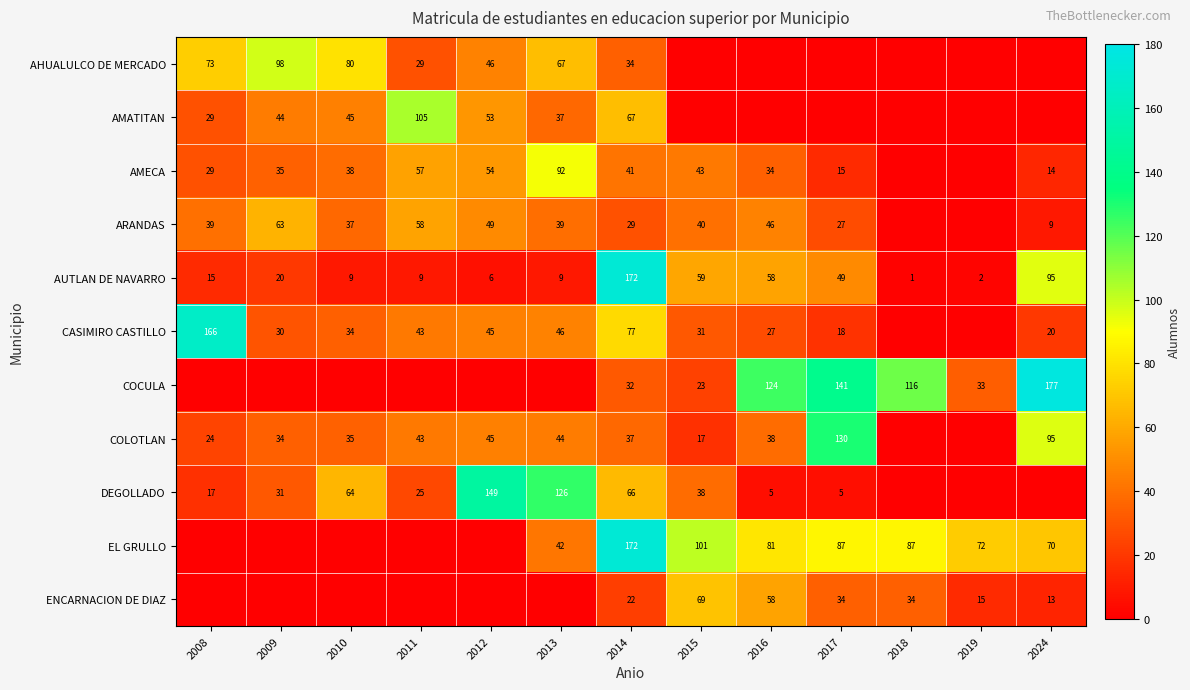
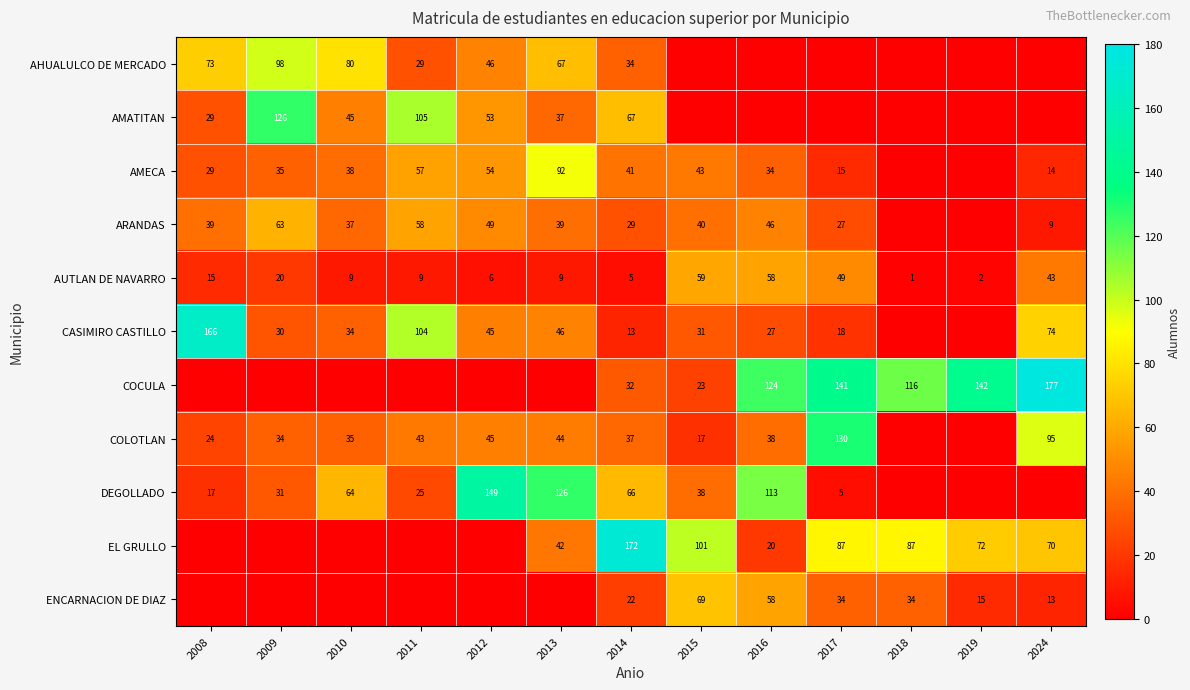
AMATITAN, 2009: 44 -> 126
AUTLAN DE NAVARRO, 2014: 172 -> 5
AUTLAN DE NAVARRO, 2024: 95 -> 43
CASIMIRO CASTILLO, 2011: 43 -> 104
CASIMIRO CASTILLO, 2014: 77 -> 13
CASIMIRO CASTILLO, 2024: 20 -> 74
COCULA, 2019: 33 -> 142
DEGOLLADO, 2016: 5 -> 113
EL GRULLO, 2016: 81 -> 20
